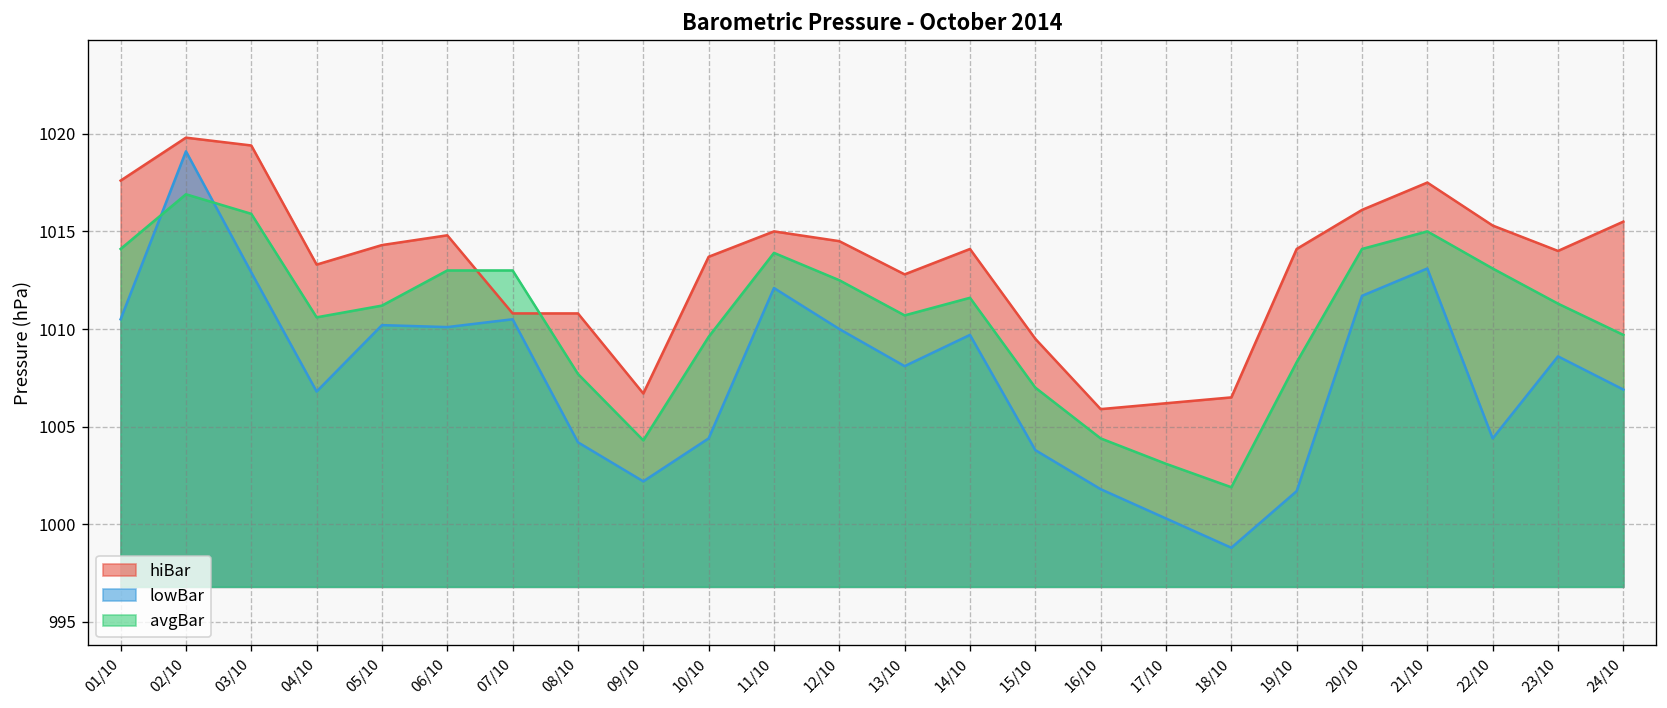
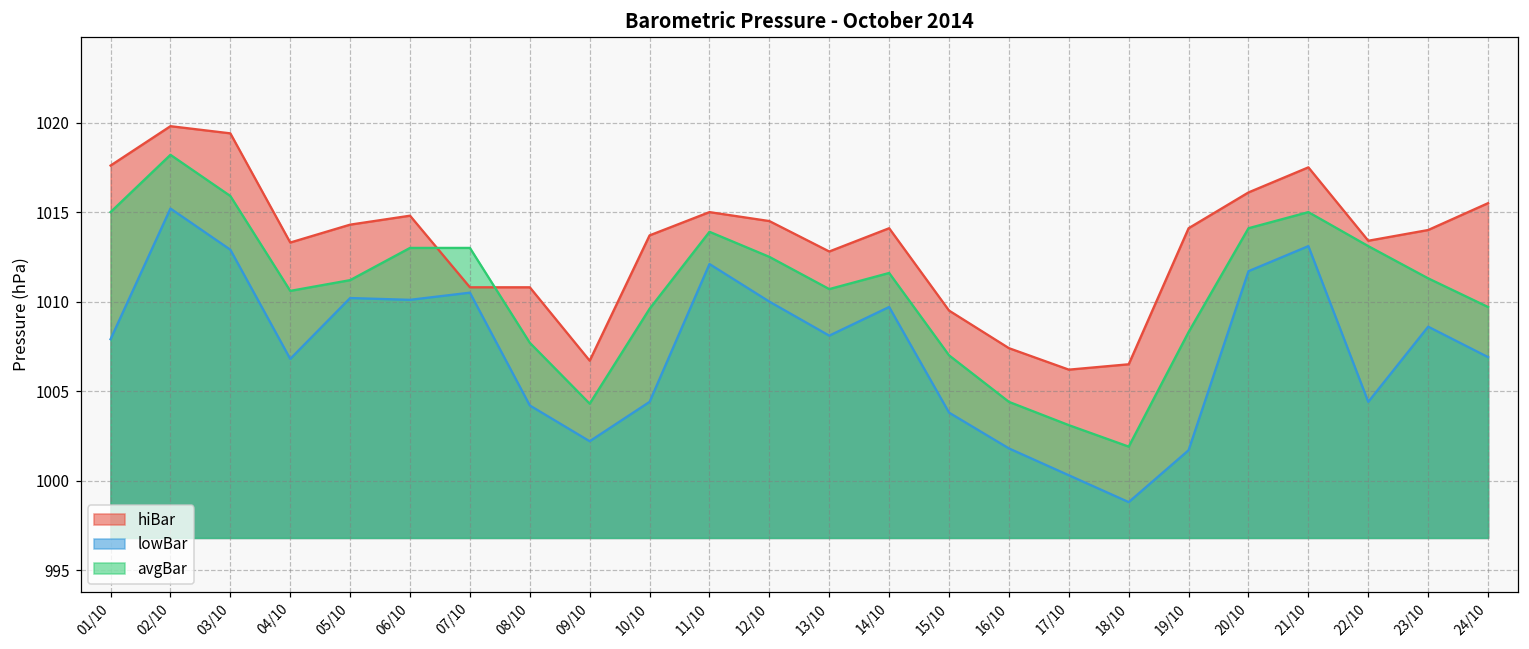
lowBar, 01/10: 1010.5 -> 1007.9
avgBar, 01/10: 1014.1 -> 1015.0
lowBar, 02/10: 1019.1 -> 1015.2
avgBar, 02/10: 1016.9 -> 1018.2
hiBar, 16/10: 1005.9 -> 1007.4
hiBar, 22/10: 1015.3 -> 1013.4
